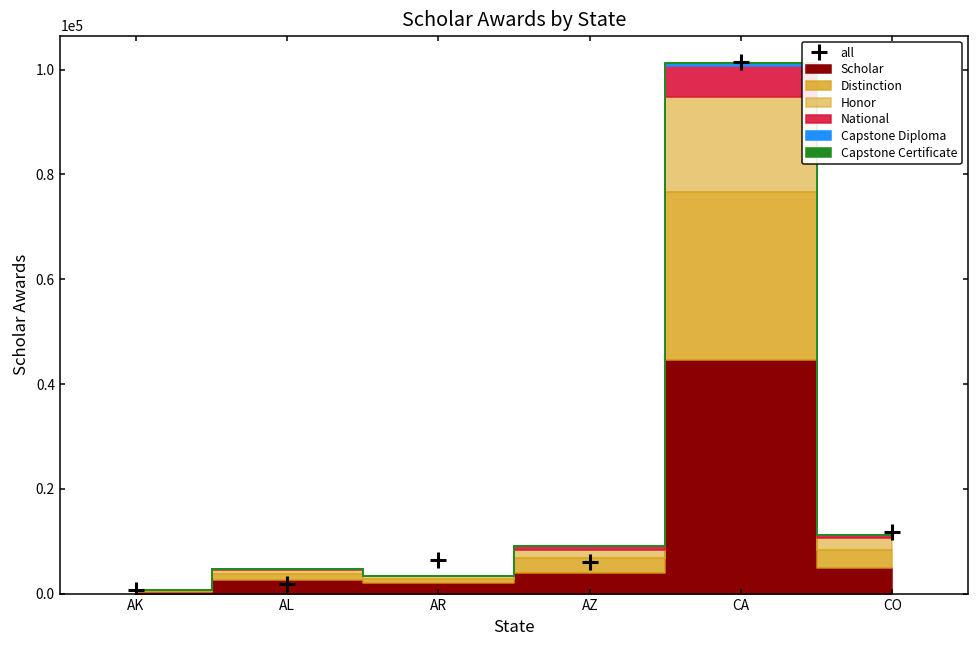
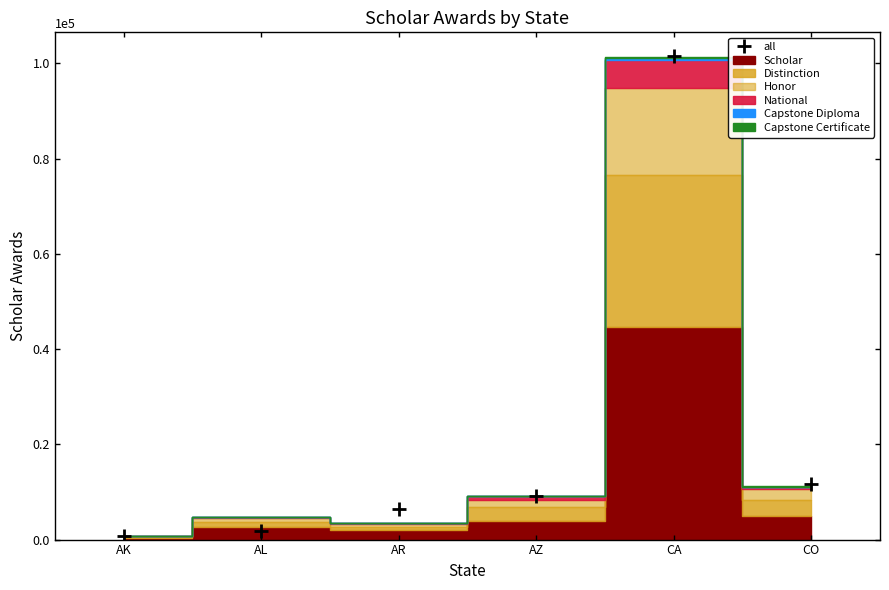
all, AZ: 6000 -> 9000
